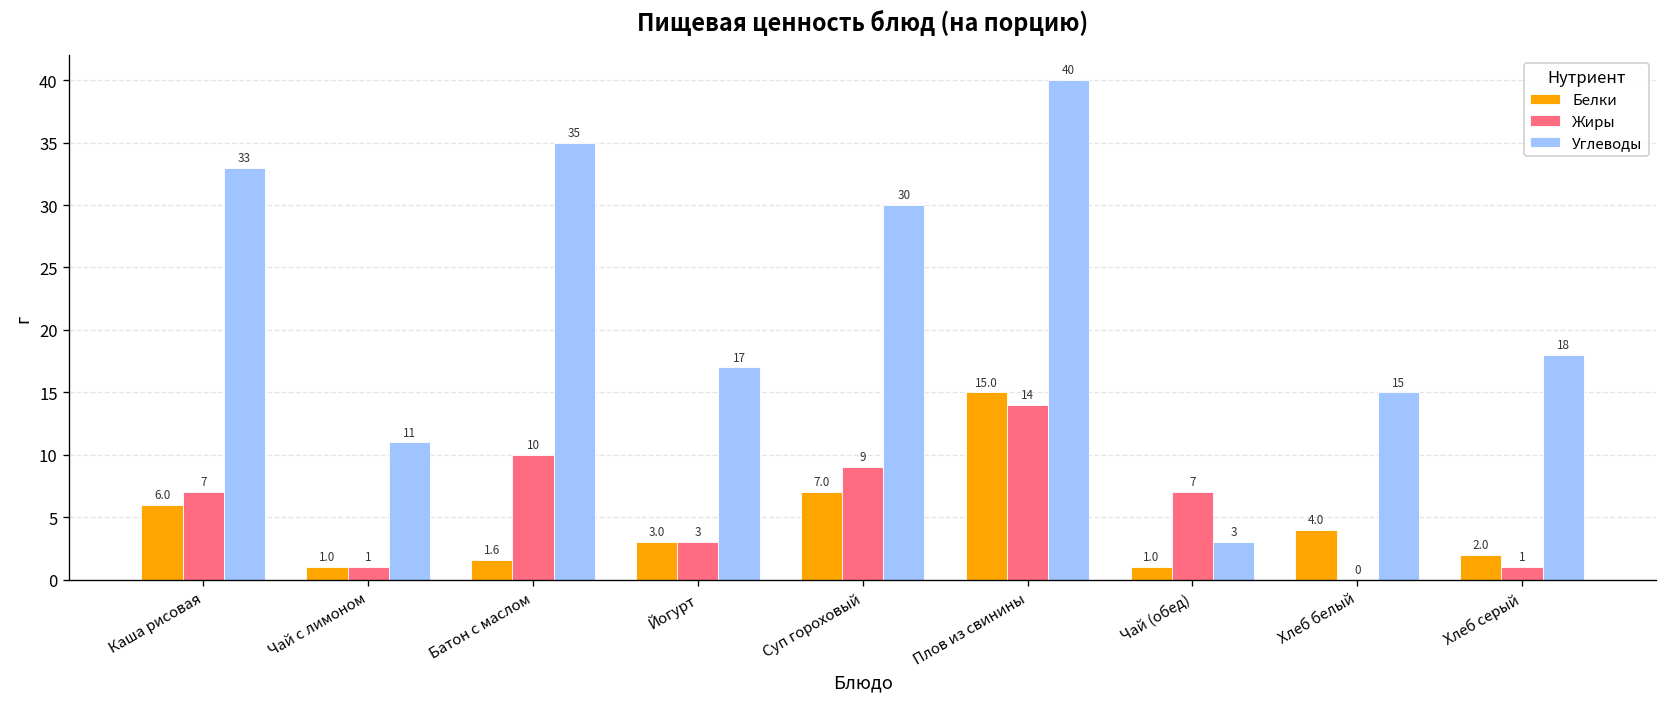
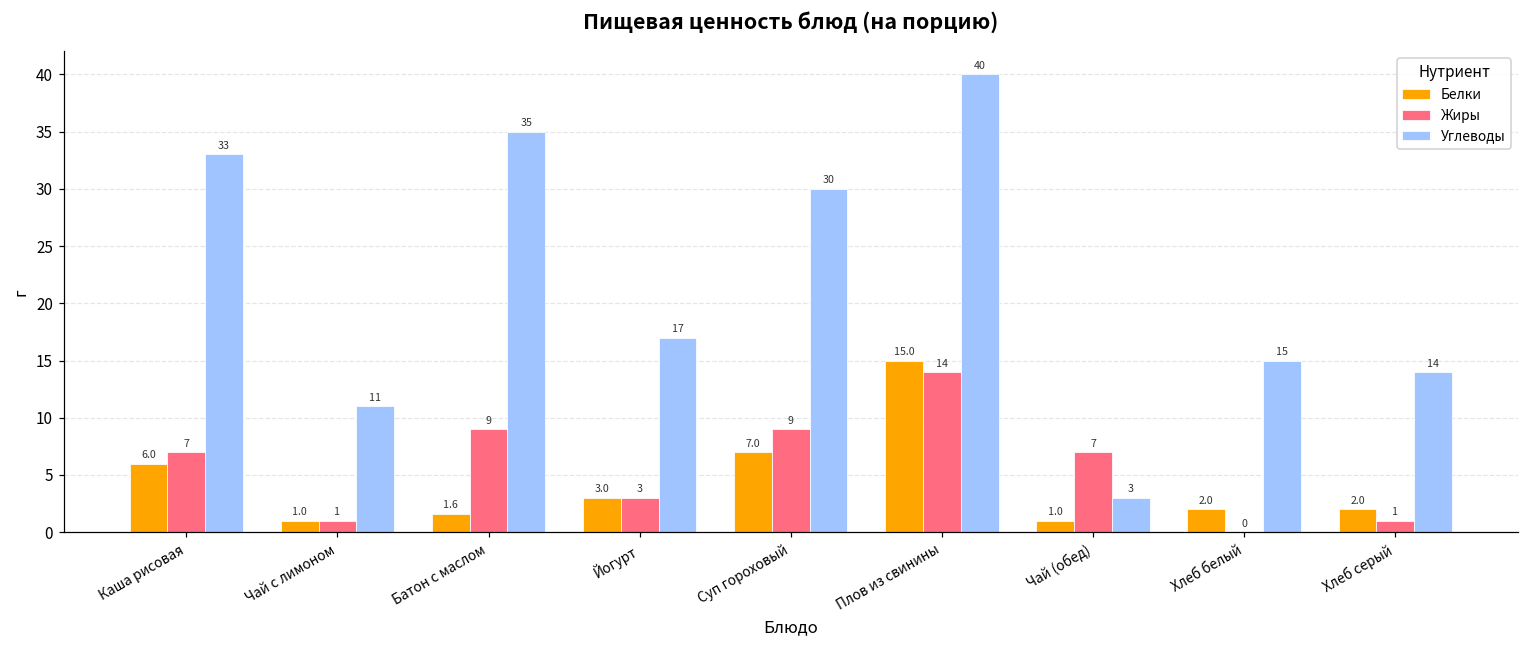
Жиры, Батон с маслом: 10 -> 9
Белки, Хлеб белый: 4.0 -> 2.0
Углеводы, Хлеб серый: 18 -> 14
